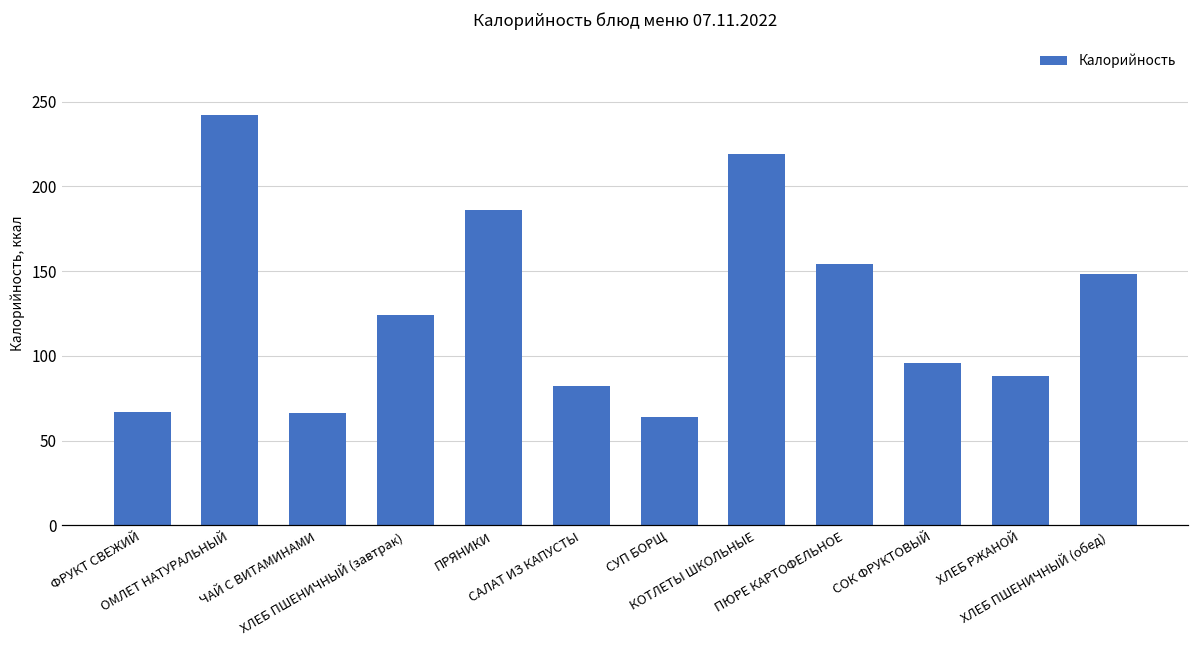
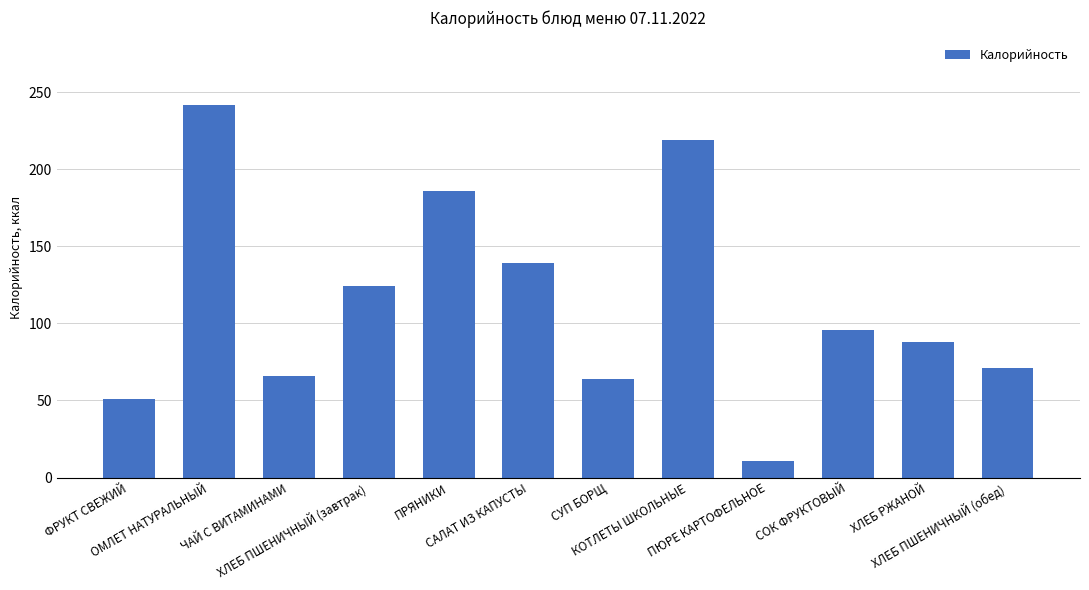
ФРУКТ СВЕЖИЙ: 67 -> 51
САЛАТ ИЗ КАПУСТЫ: 82 -> 139
ПЮРЕ КАРТОФЕЛЬНОЕ: 154 -> 11
ХЛЕБ ПШЕНИЧНЫЙ (обед): 148 -> 71
